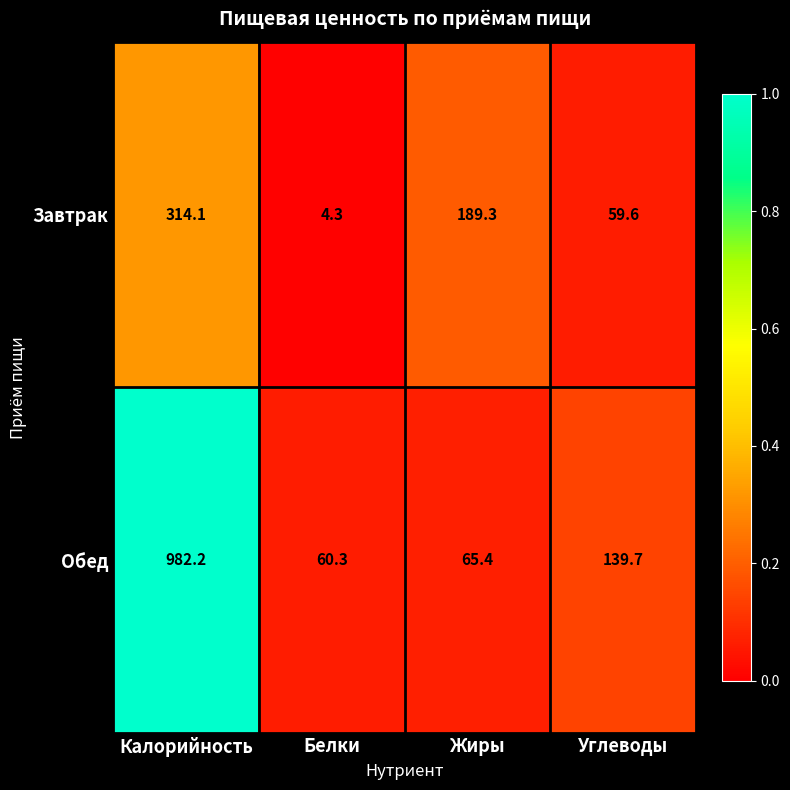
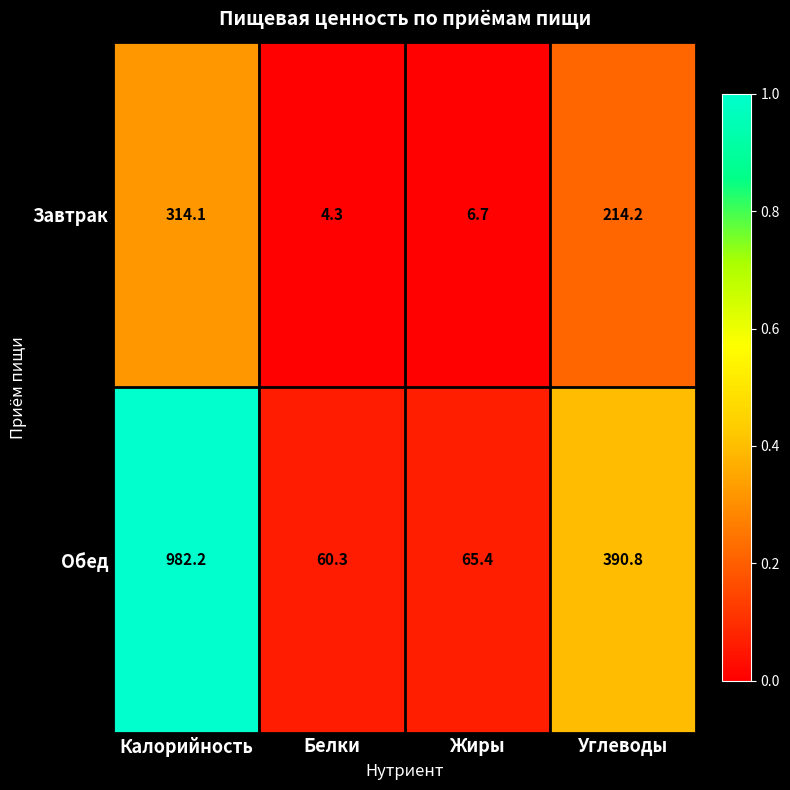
Завтрак, Жиры: 189.3 -> 6.7
Завтрак, Углеводы: 59.6 -> 214.2
Обед, Углеводы: 139.7 -> 390.8
